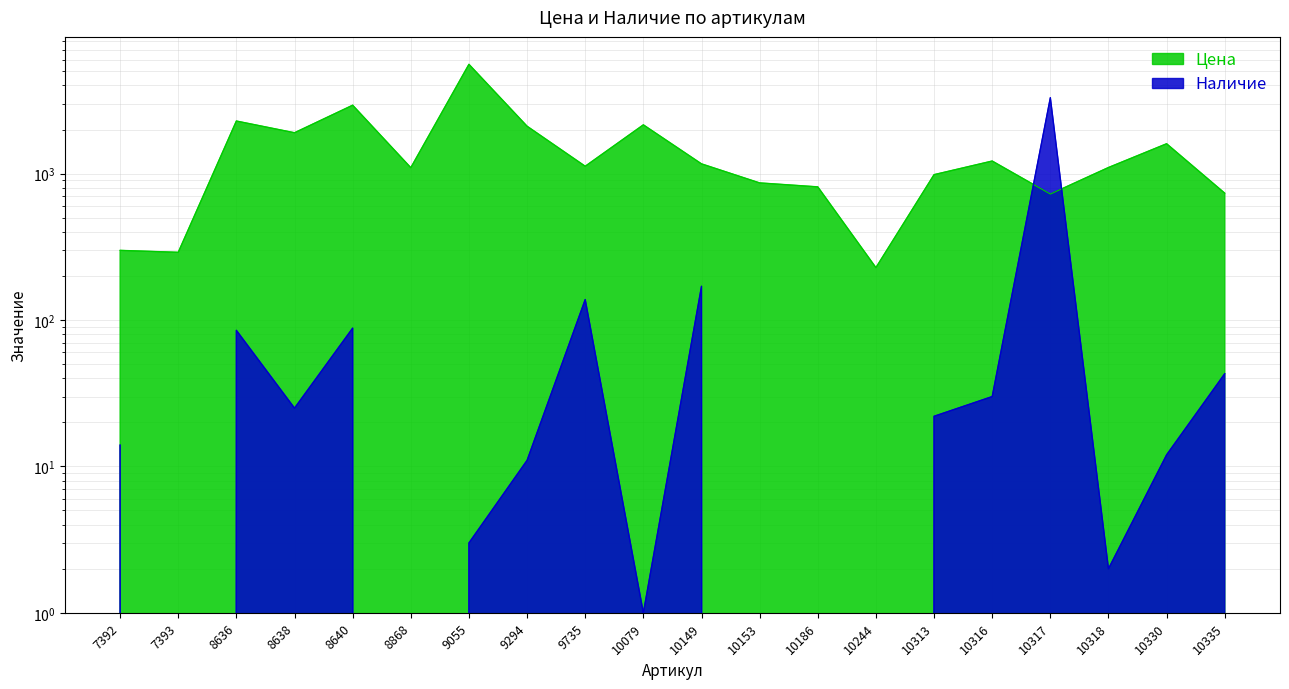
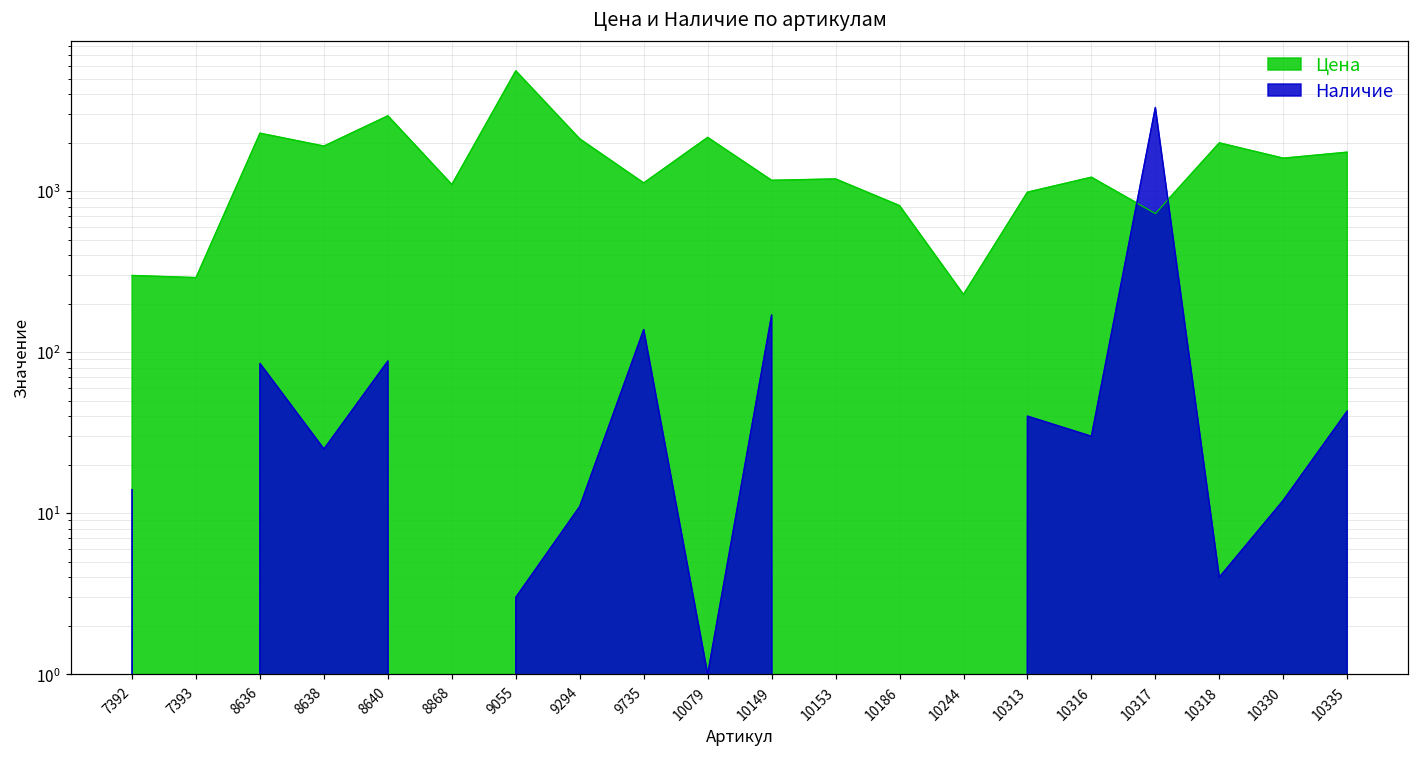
Цена, 10153: 900 -> 1200
Наличие, 10313: 22 -> 40
Цена, 10318: 1100 -> 2000
Наличие, 10318: 2 -> 4
Цена, 10335: 700 -> 1700
